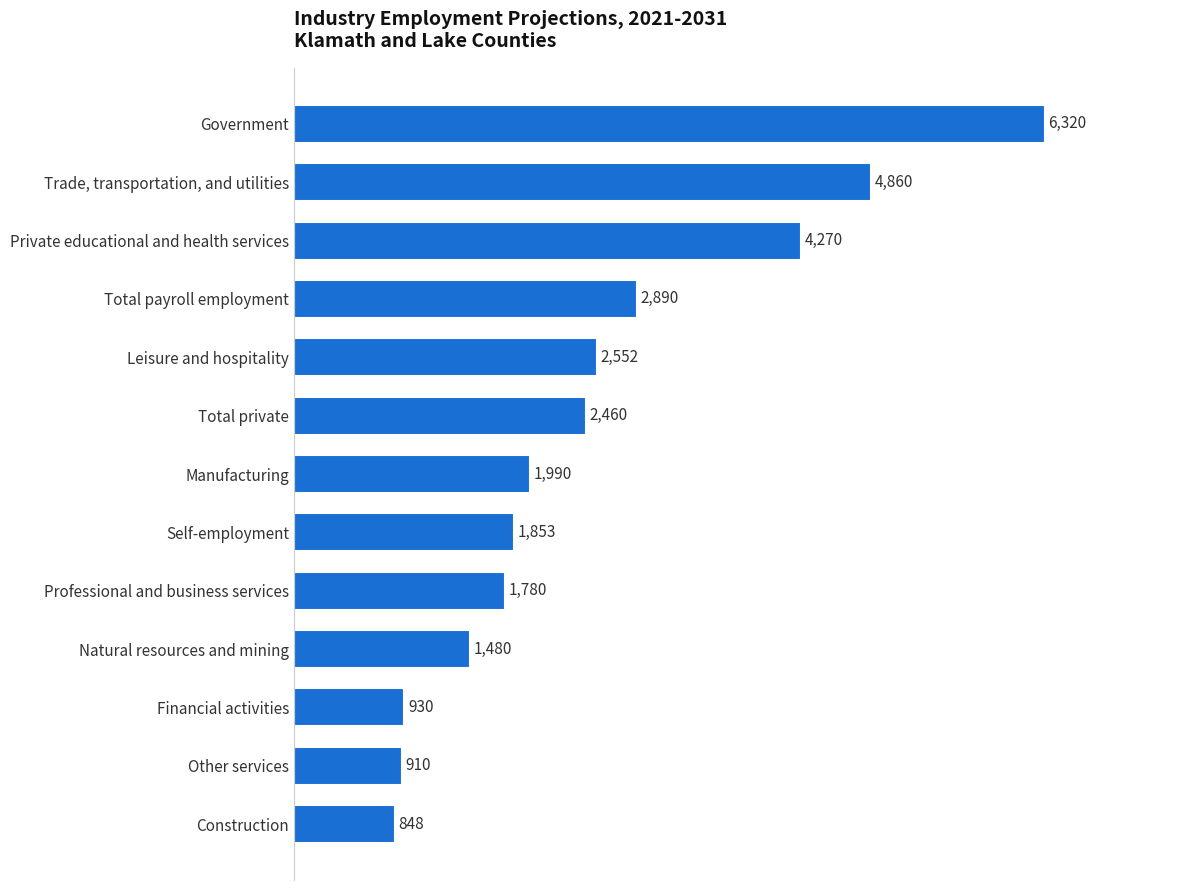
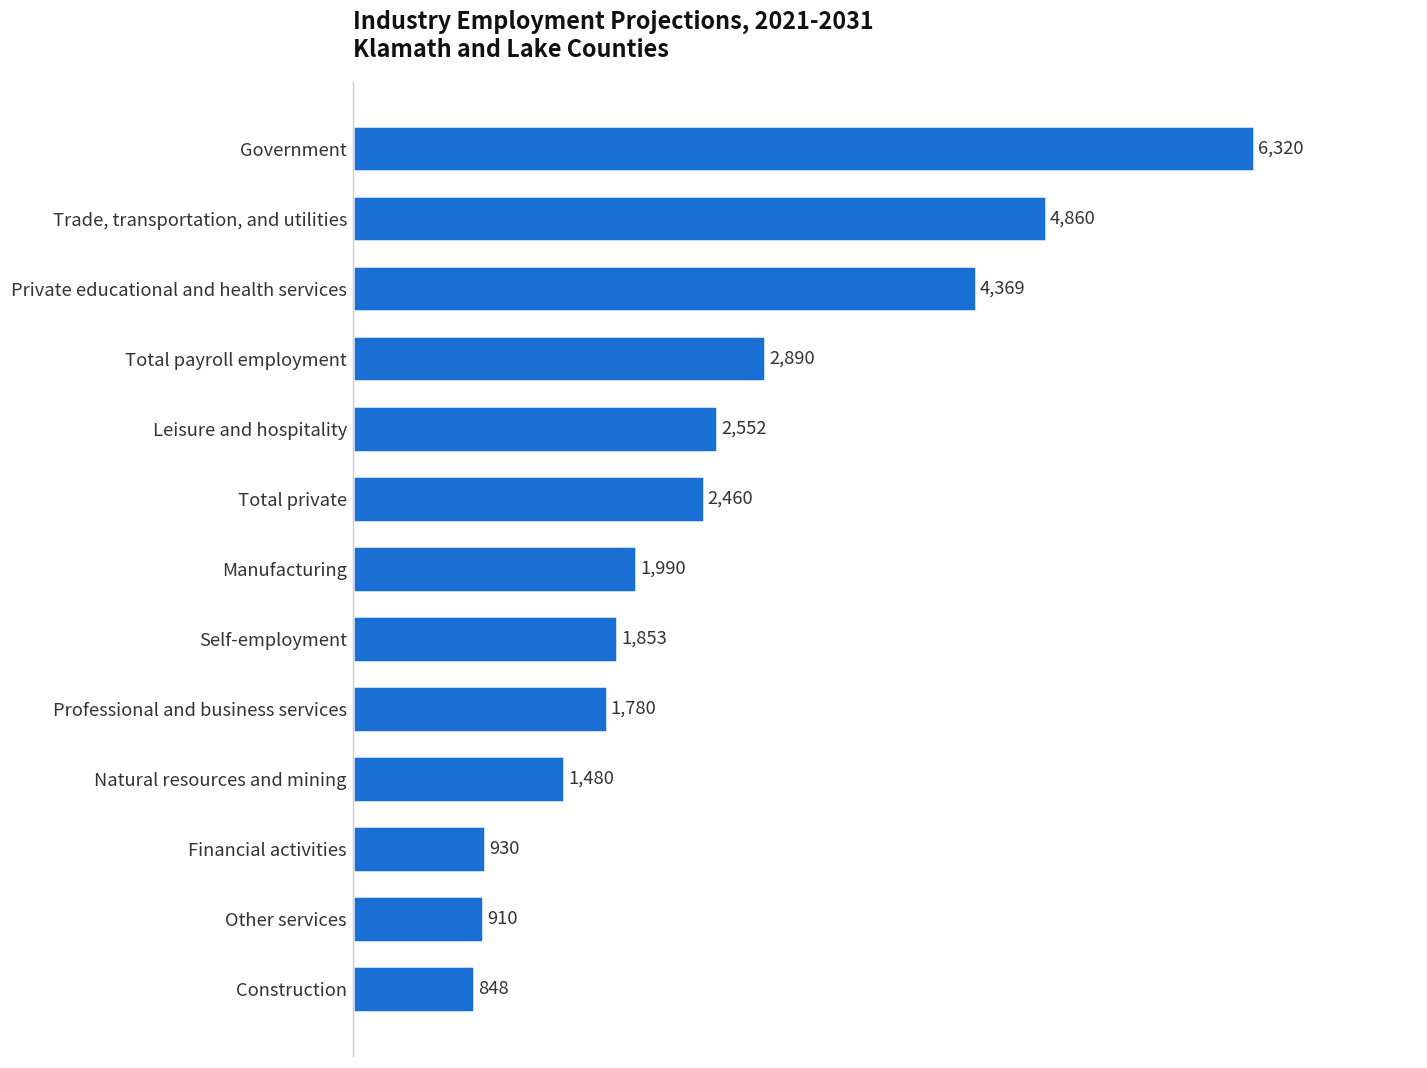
Private educational and health services: 4,270 -> 4,369
